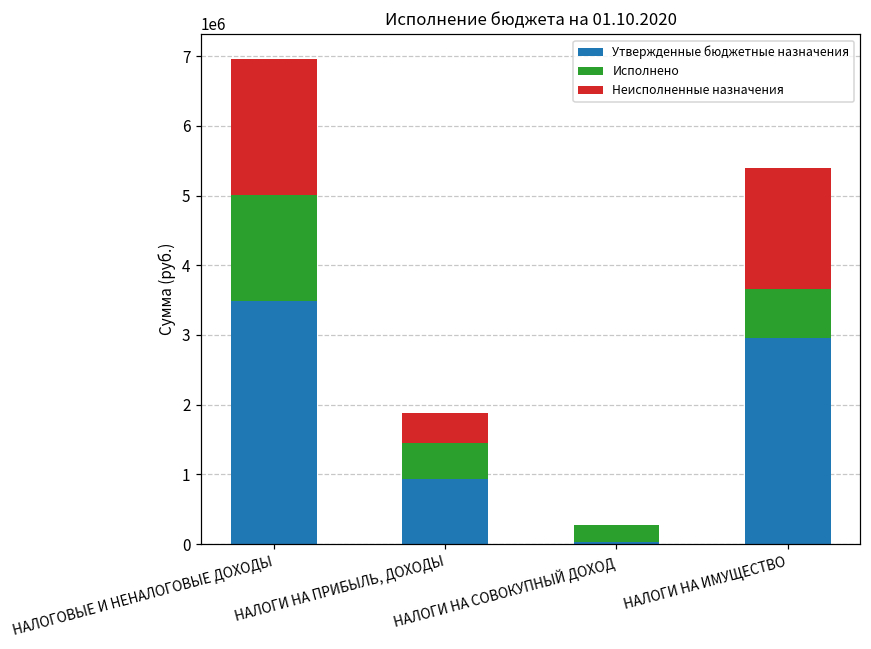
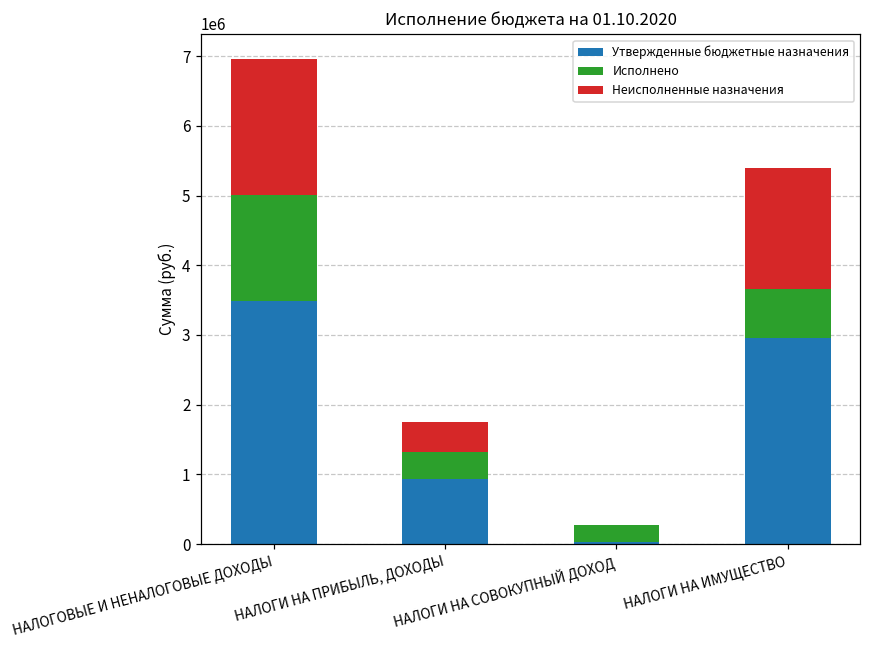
Исполнено, НАЛОГИ НА ПРИБЫЛЬ, ДОХОДЫ: 500000 -> 400000
